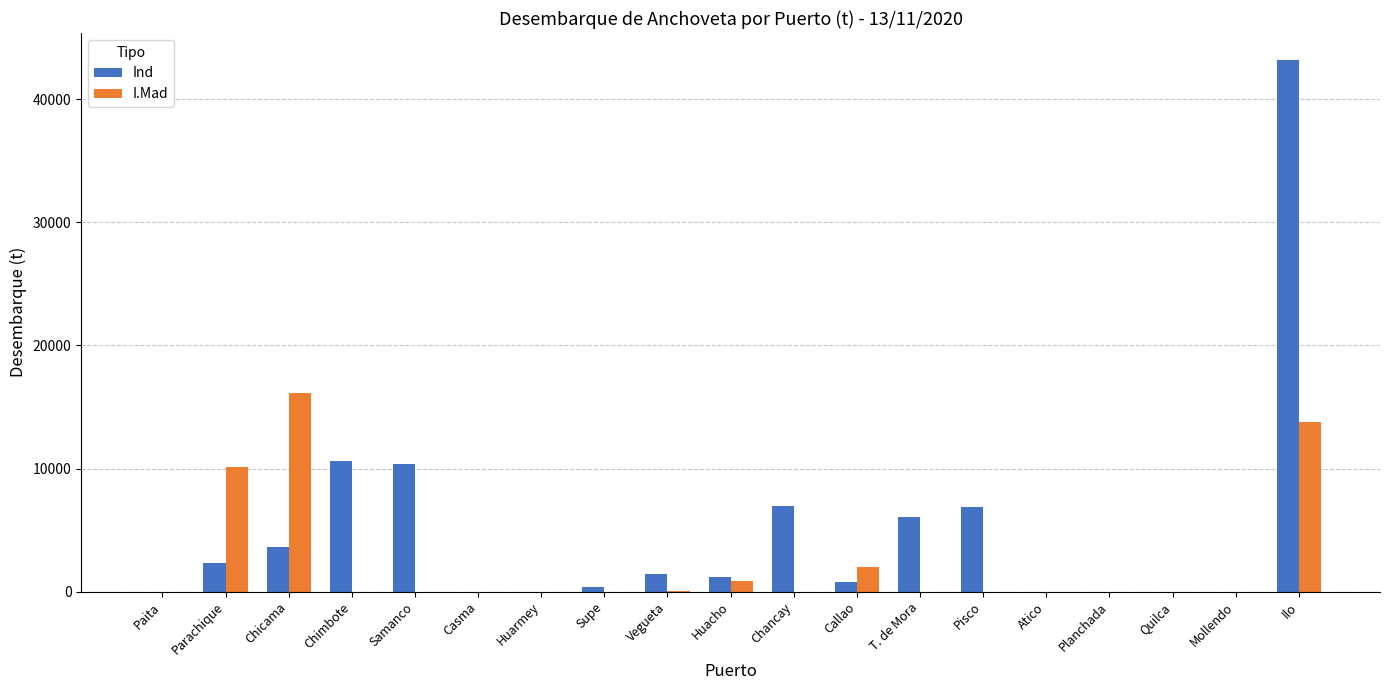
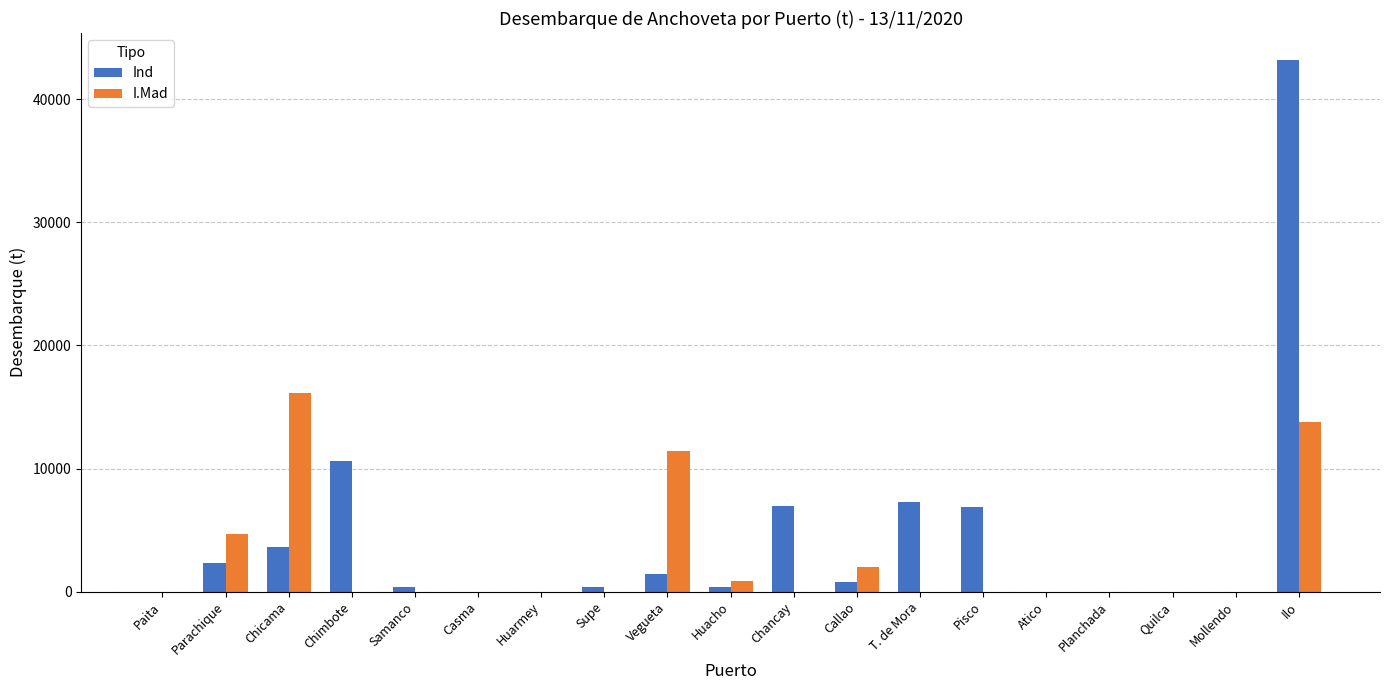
I.Mad, Parachique: 10100 -> 4700
Ind, Samanco: 10300 -> 400
I.Mad, Vegueta: 100 -> 11400
Ind, Huacho: 1200 -> 400
Ind, T. de Mora: 6100 -> 7300
